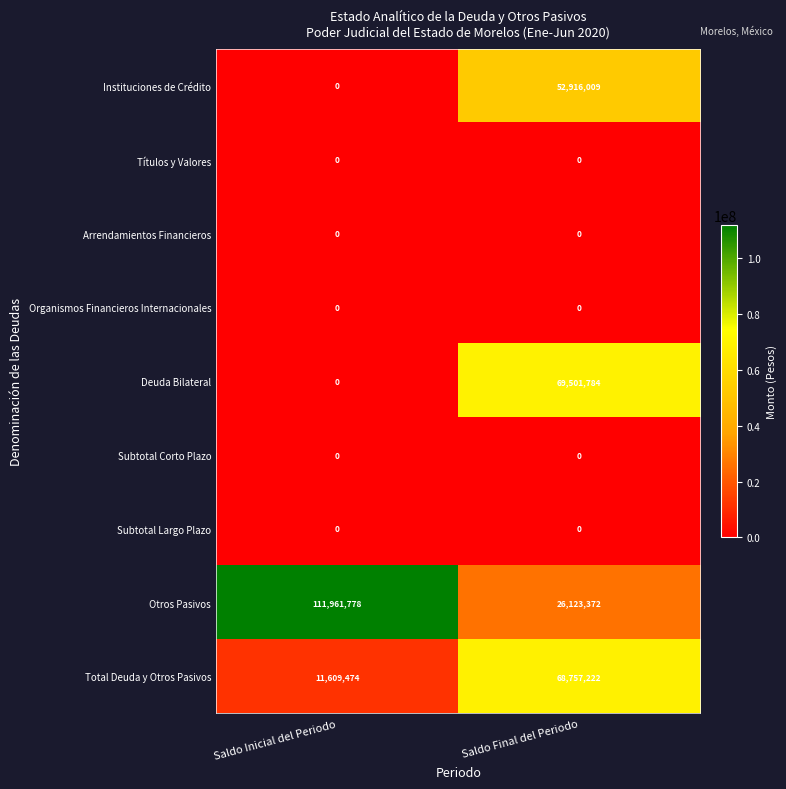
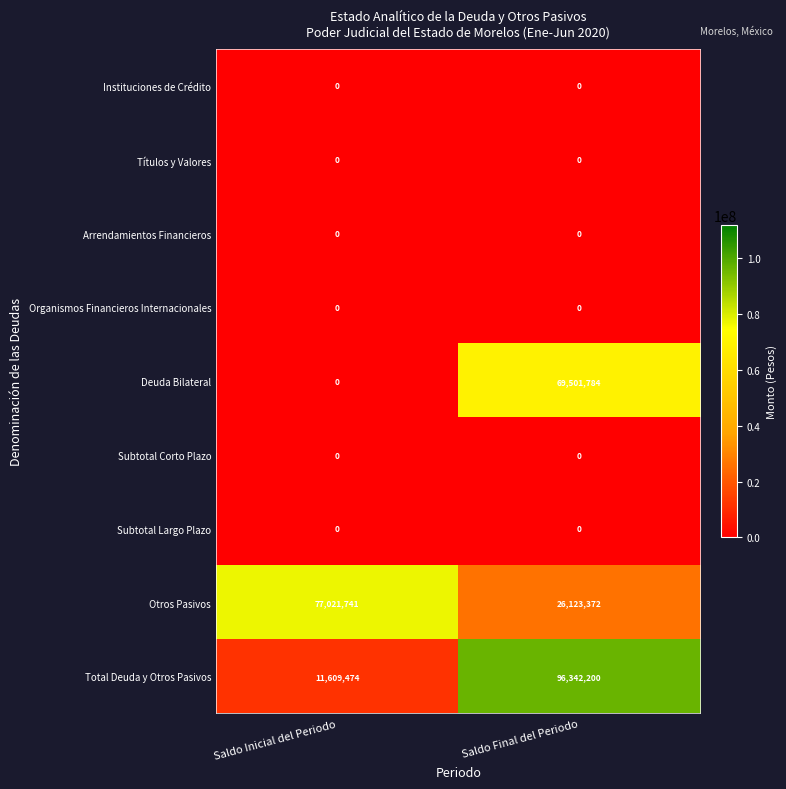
Instituciones de Crédito, Saldo Final del Periodo: 52,916,009 -> 0
Otros Pasivos, Saldo Inicial del Periodo: 111,961,778 -> 77,021,741
Total Deuda y Otros Pasivos, Saldo Final del Periodo: 68,757,222 -> 96,342,200
